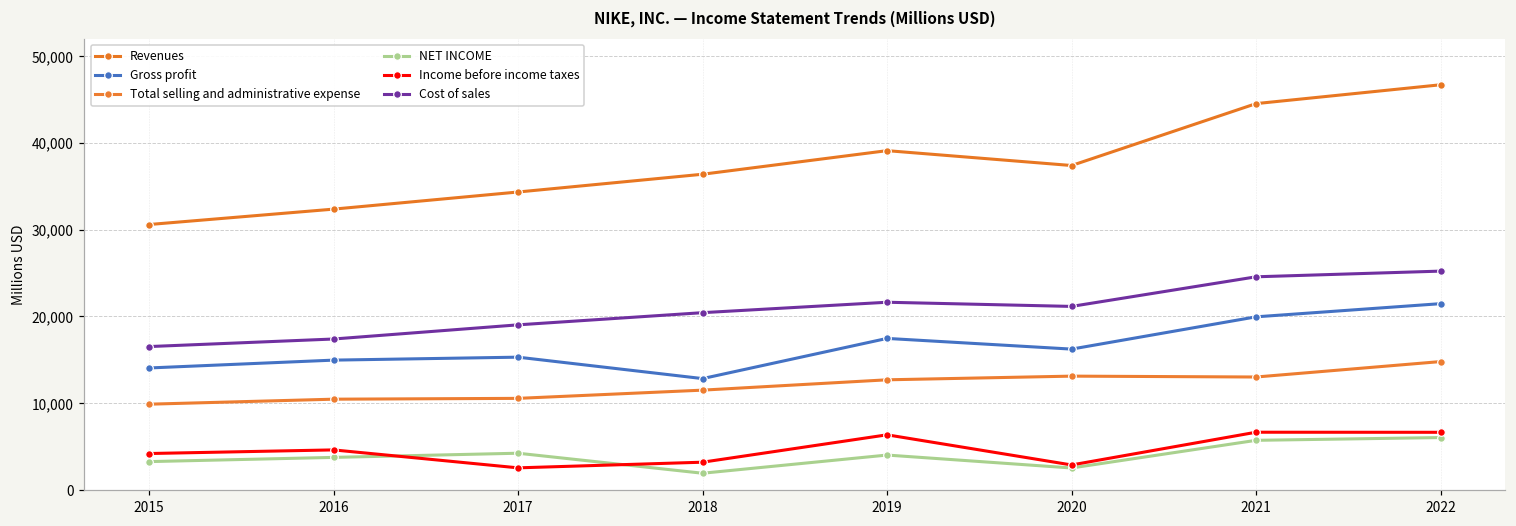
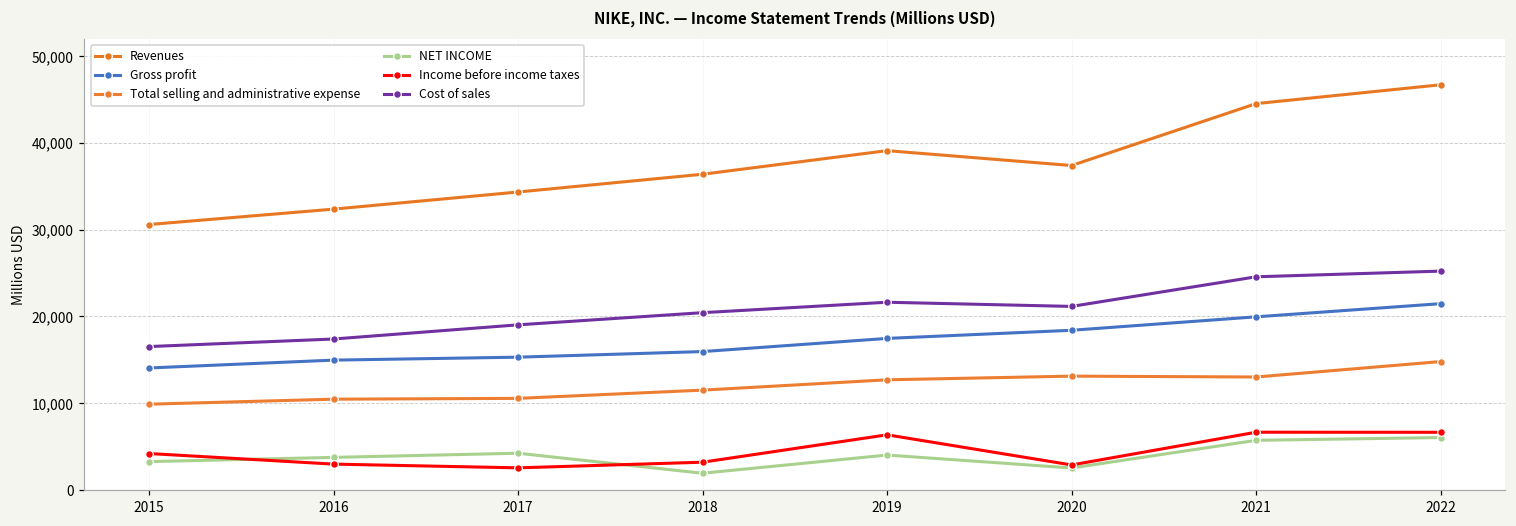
Income before income taxes, 2016: 5,000 -> 3,000
Gross profit, 2018: 13,000 -> 16,000
Gross profit, 2020: 16,000 -> 18,000
